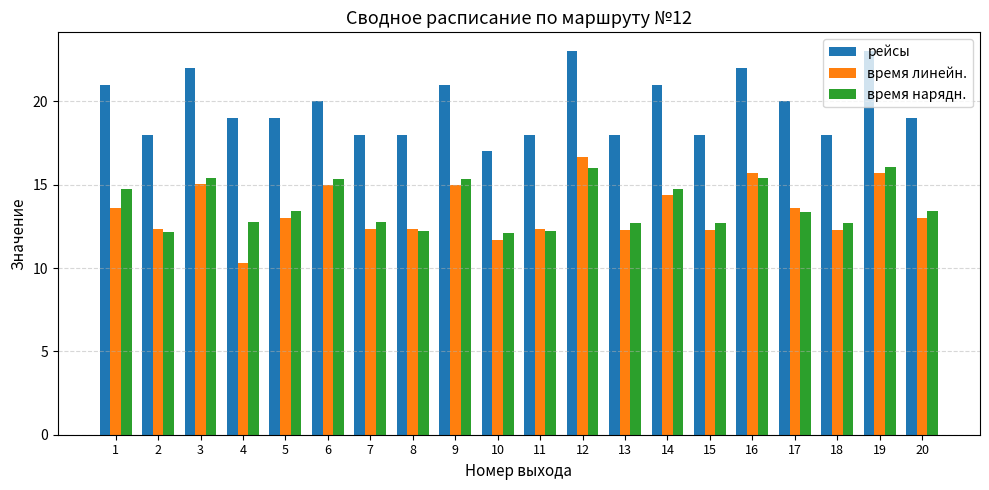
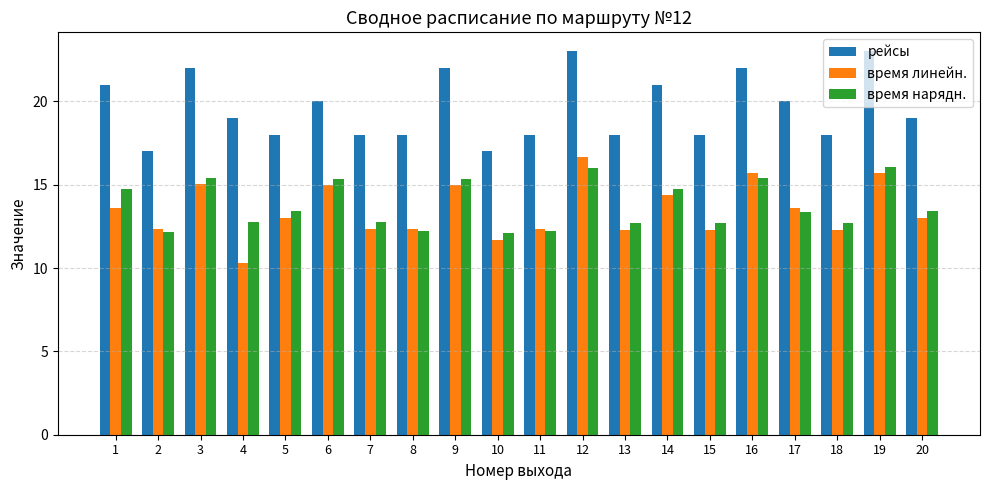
рейсы, 2: 18 -> 17
рейсы, 5: 19 -> 18
рейсы, 9: 21 -> 22
